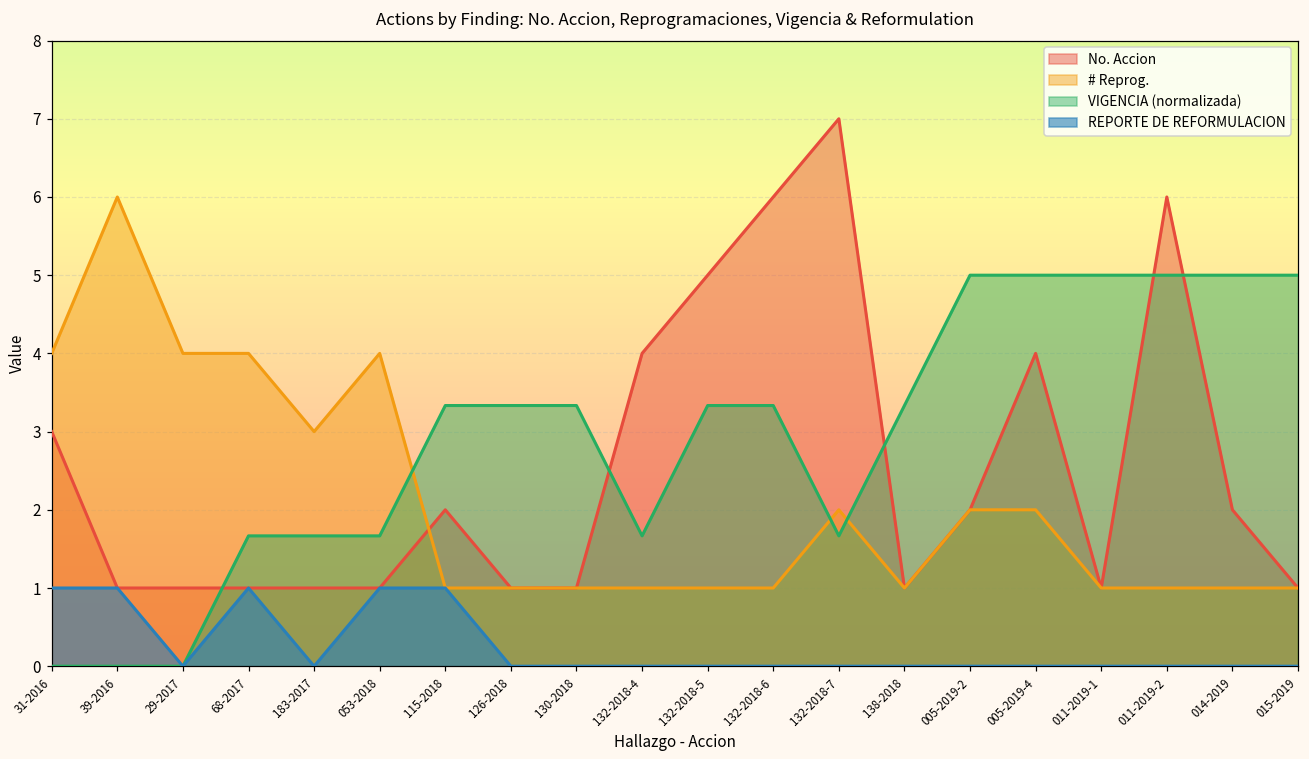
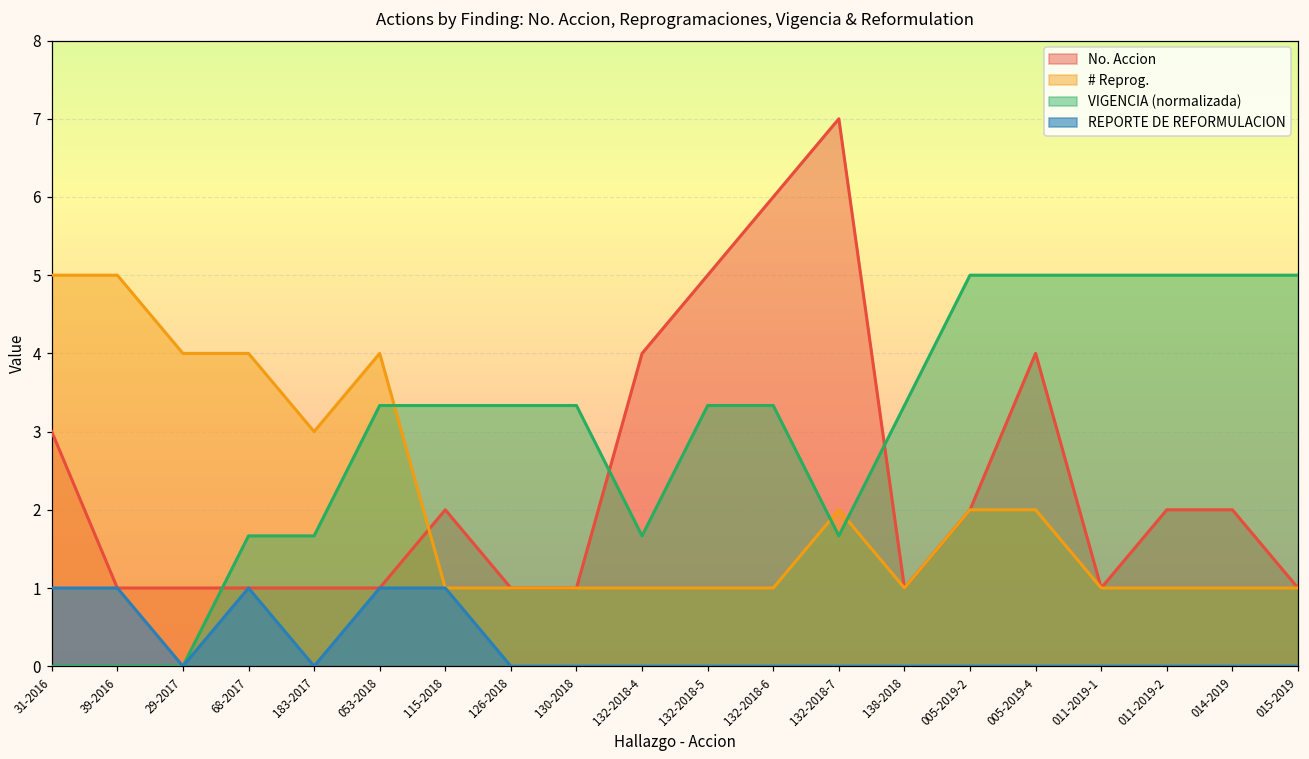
# Reprog., 31-2016: 4 -> 5
# Reprog., 39-2016: 6 -> 5
VIGENCIA (normalizada), 053-2018: 1.7 -> 3.3
No. Accion, 011-2019-2: 6 -> 2
